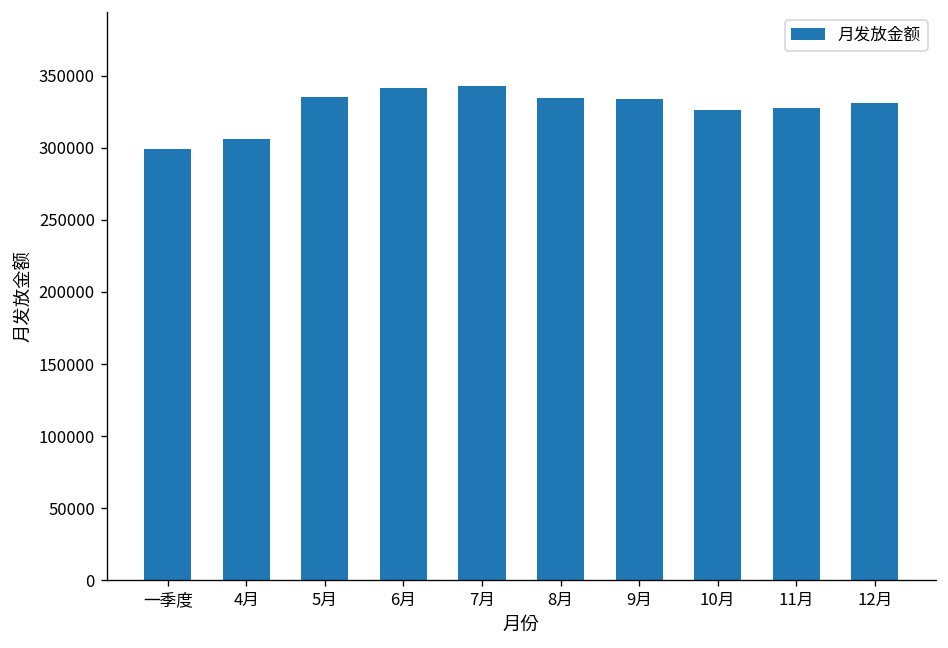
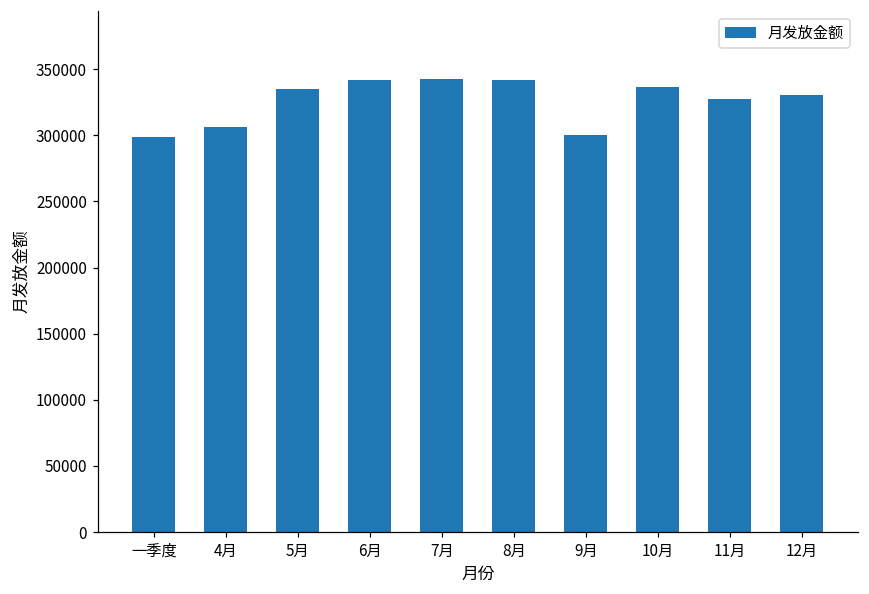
8月: 335000 -> 342000
9月: 333000 -> 301000
10月: 326000 -> 337000
